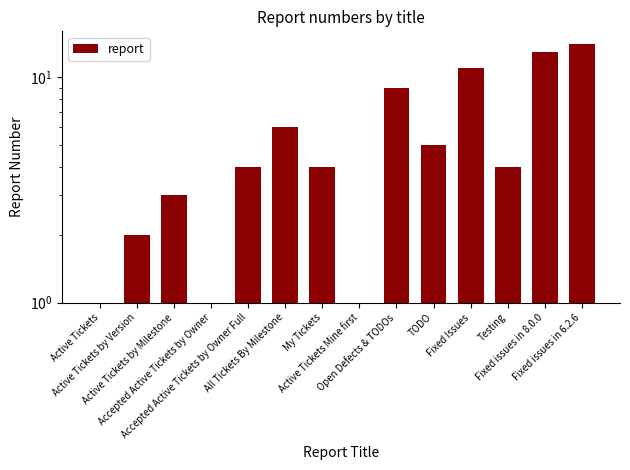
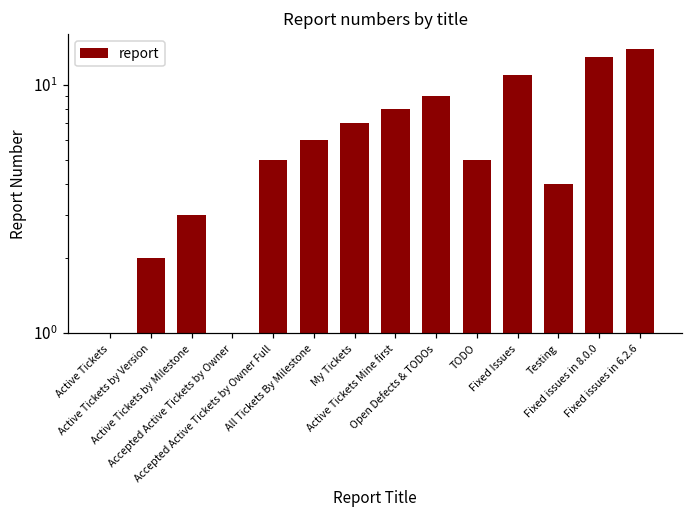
Accepted Active Tickets by Owner Full: 4 -> 5
My Tickets: 4 -> 7
Active Tickets Mine first: 1 -> 8
